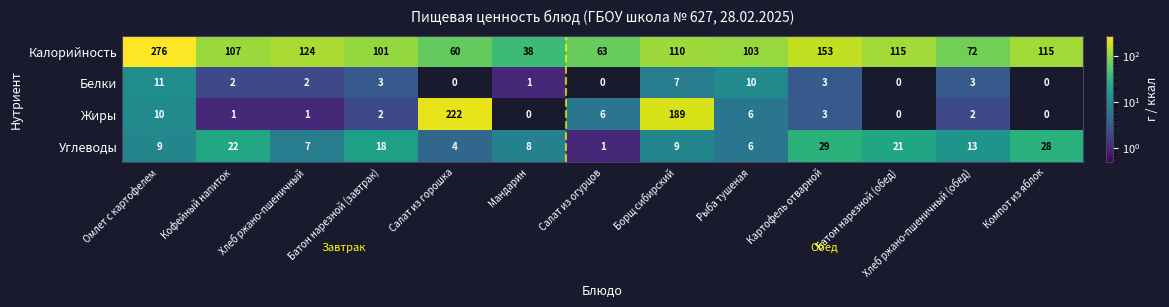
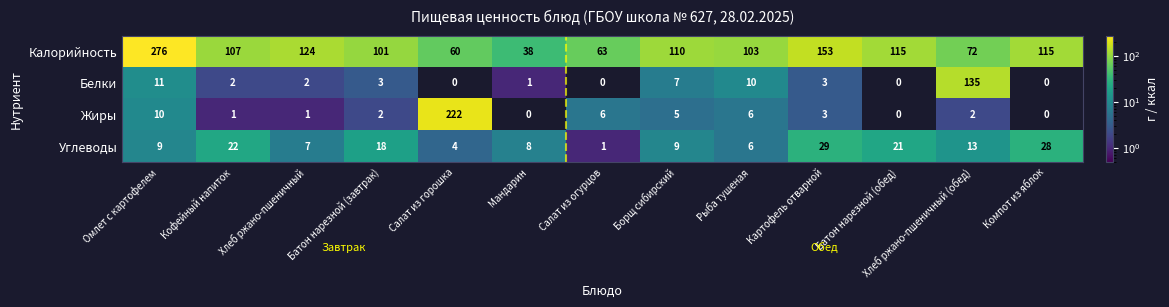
Белки, Хлеб ржано-пшеничный (обед): 3 -> 135
Жиры, Борщ сибирский: 189 -> 5
